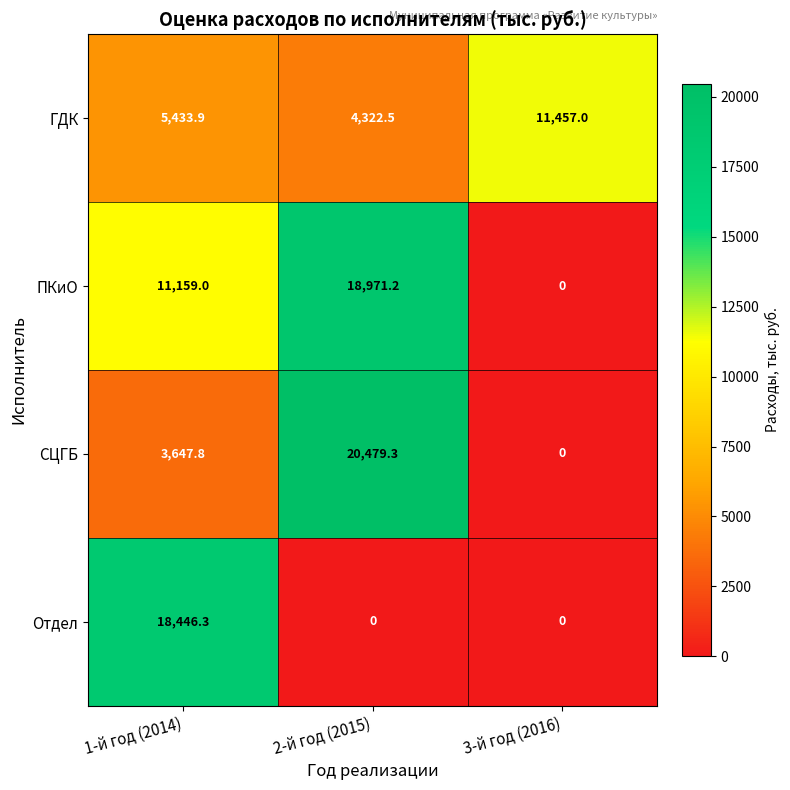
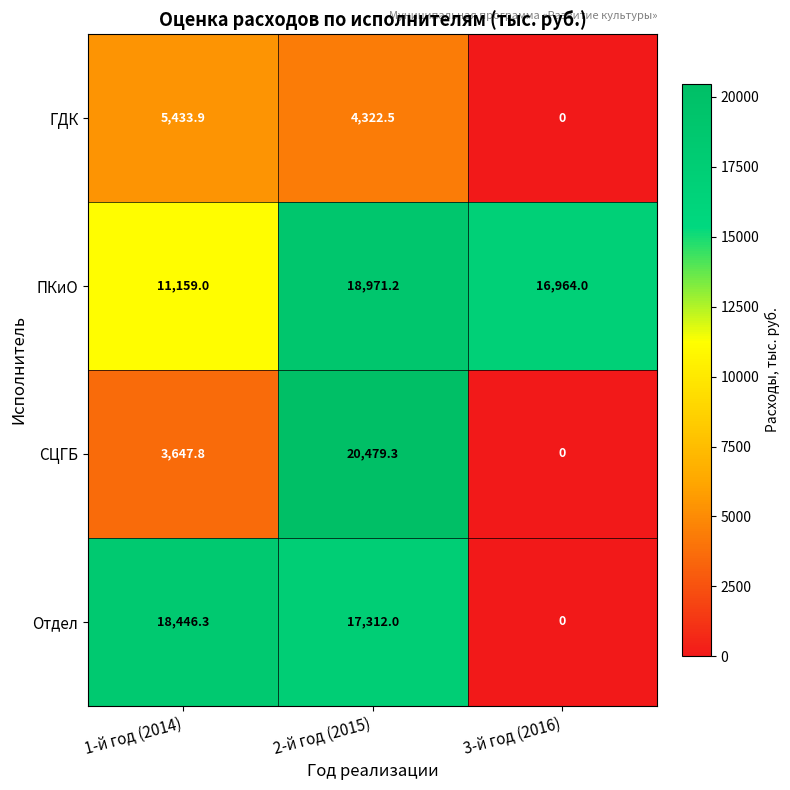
ГДК, 3-й год (2016): 11,457.0 -> 0
ПКиО, 3-й год (2016): 0 -> 16,964.0
Отдел, 2-й год (2015): 0 -> 17,312.0
